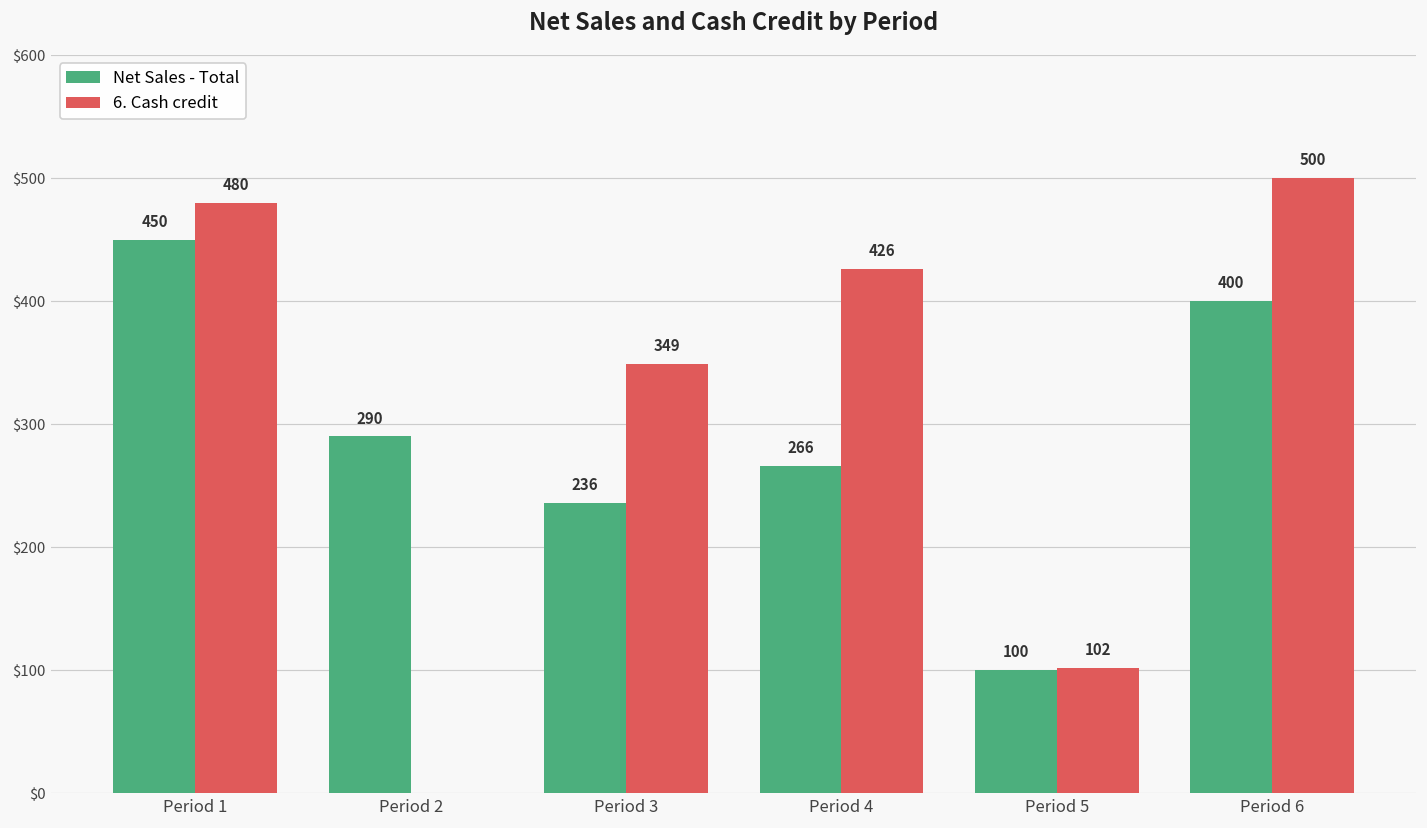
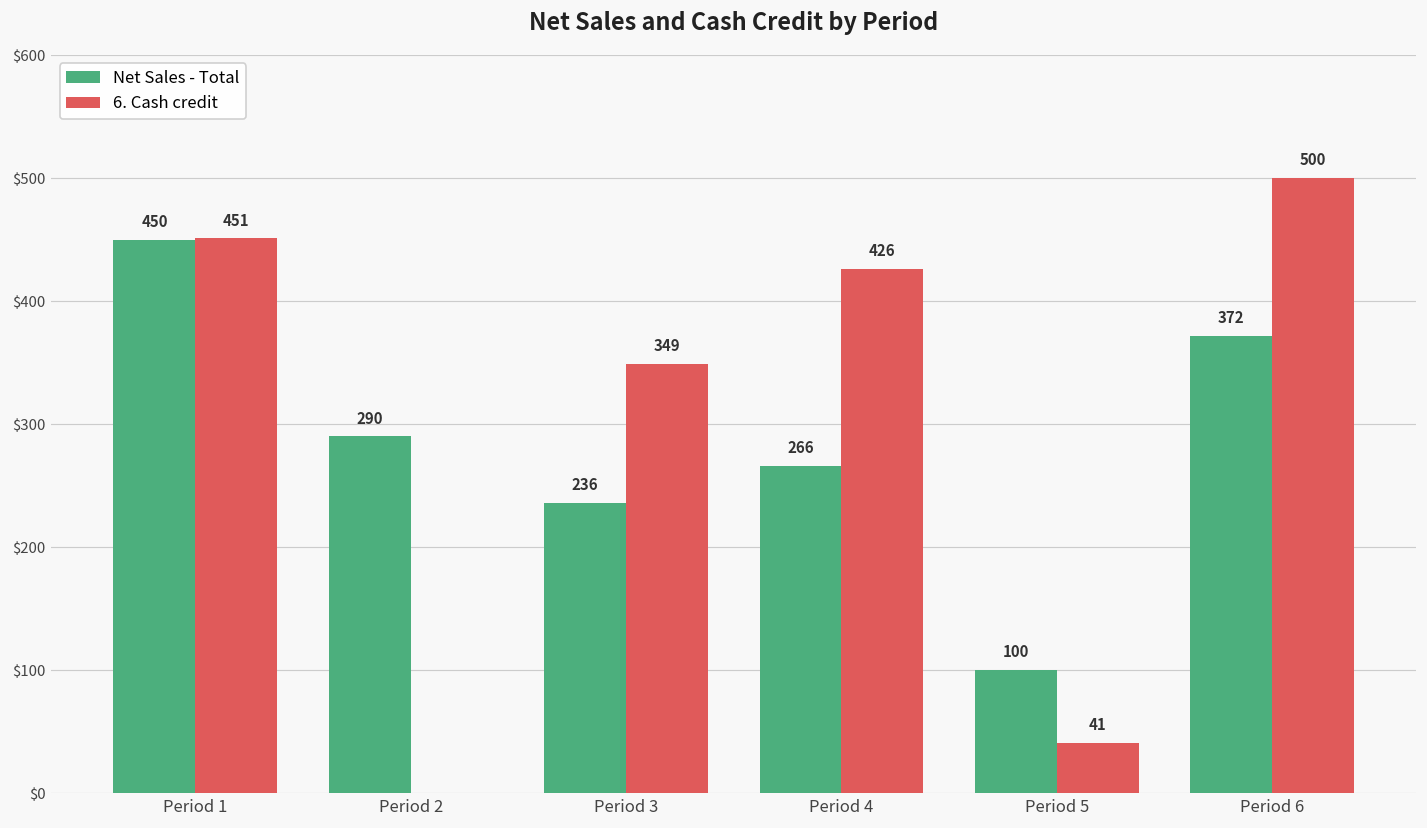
6. Cash credit, Period 1: 480 -> 451
6. Cash credit, Period 5: 102 -> 41
Net Sales - Total, Period 6: 400 -> 372
